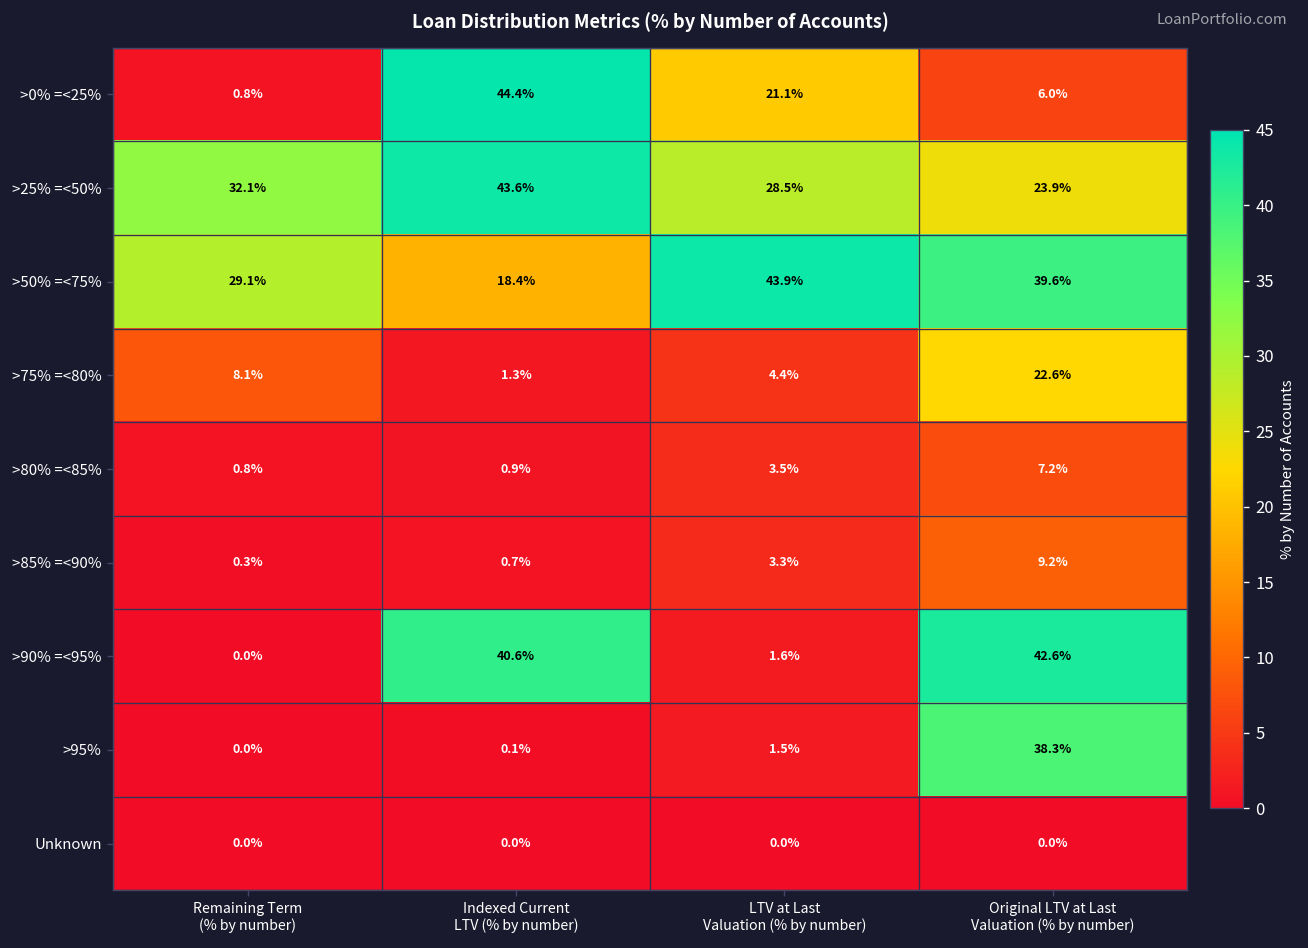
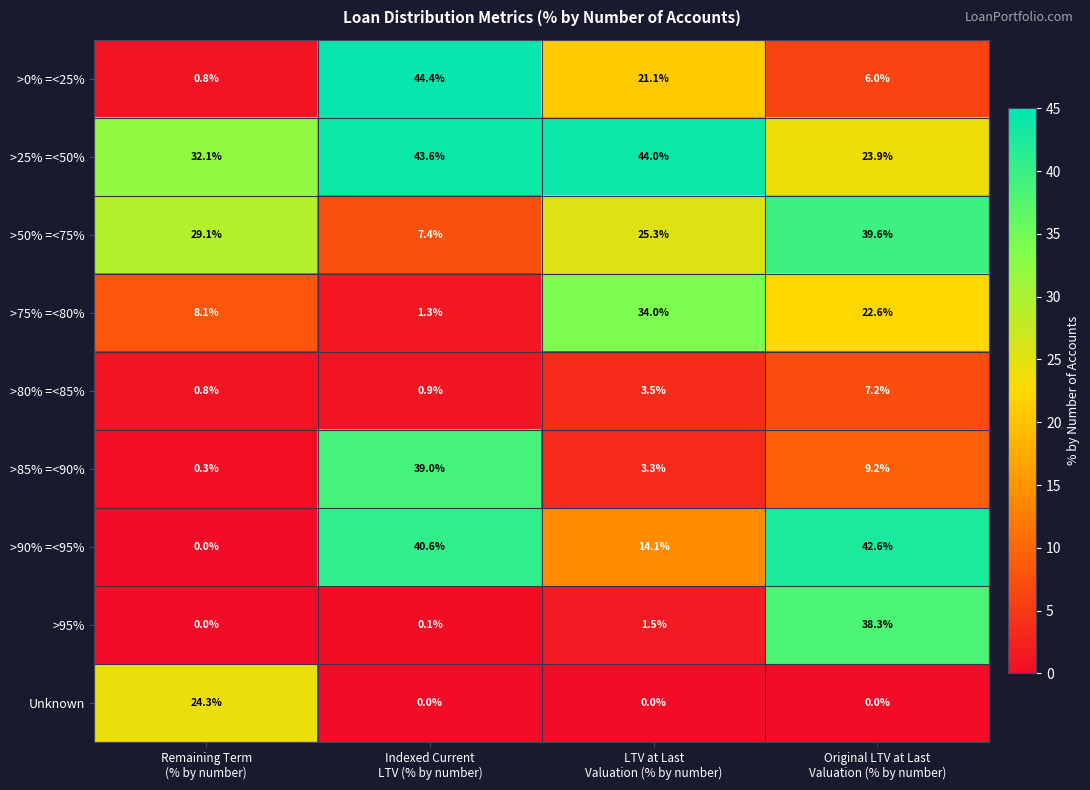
>25% =<50%, LTV at Last Valuation (% by number): 28.5% -> 44.0%
>50% =<75%, Indexed Current LTV (% by number): 18.4% -> 7.4%
>50% =<75%, LTV at Last Valuation (% by number): 43.9% -> 25.3%
>75% =<80%, LTV at Last Valuation (% by number): 4.4% -> 34.0%
>85% =<90%, Indexed Current LTV (% by number): 0.7% -> 39.0%
>90% =<95%, LTV at Last Valuation (% by number): 1.6% -> 14.1%
Unknown, Remaining Term (% by number): 0.0% -> 24.3%
